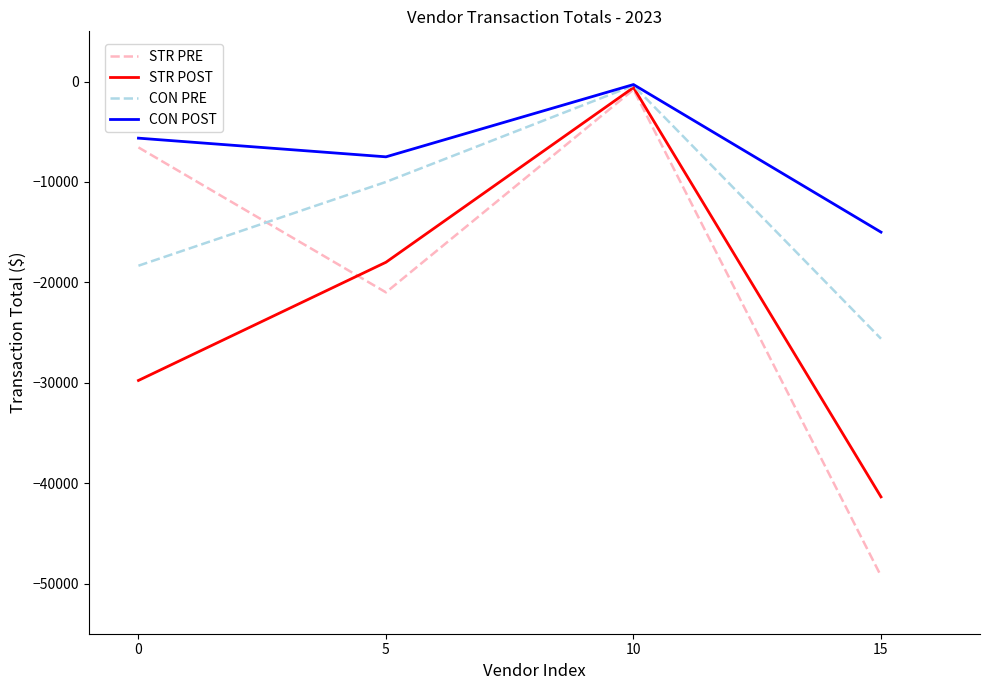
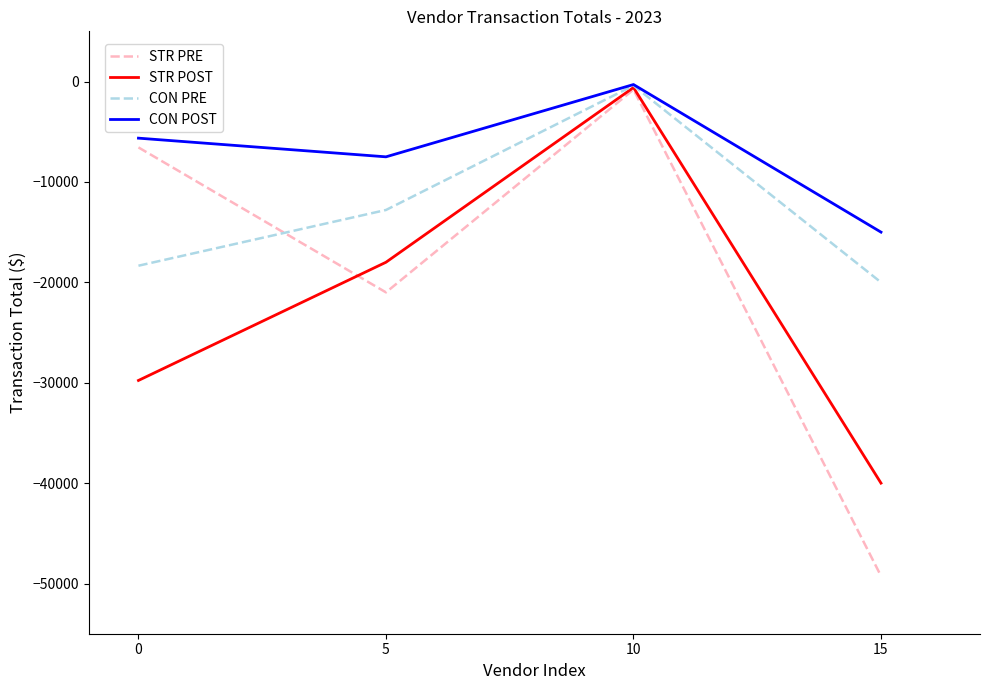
CON PRE, 5: -10000 -> -12800
STR POST, 15: -41400 -> -40000
CON PRE, 15: -25600 -> -20000
